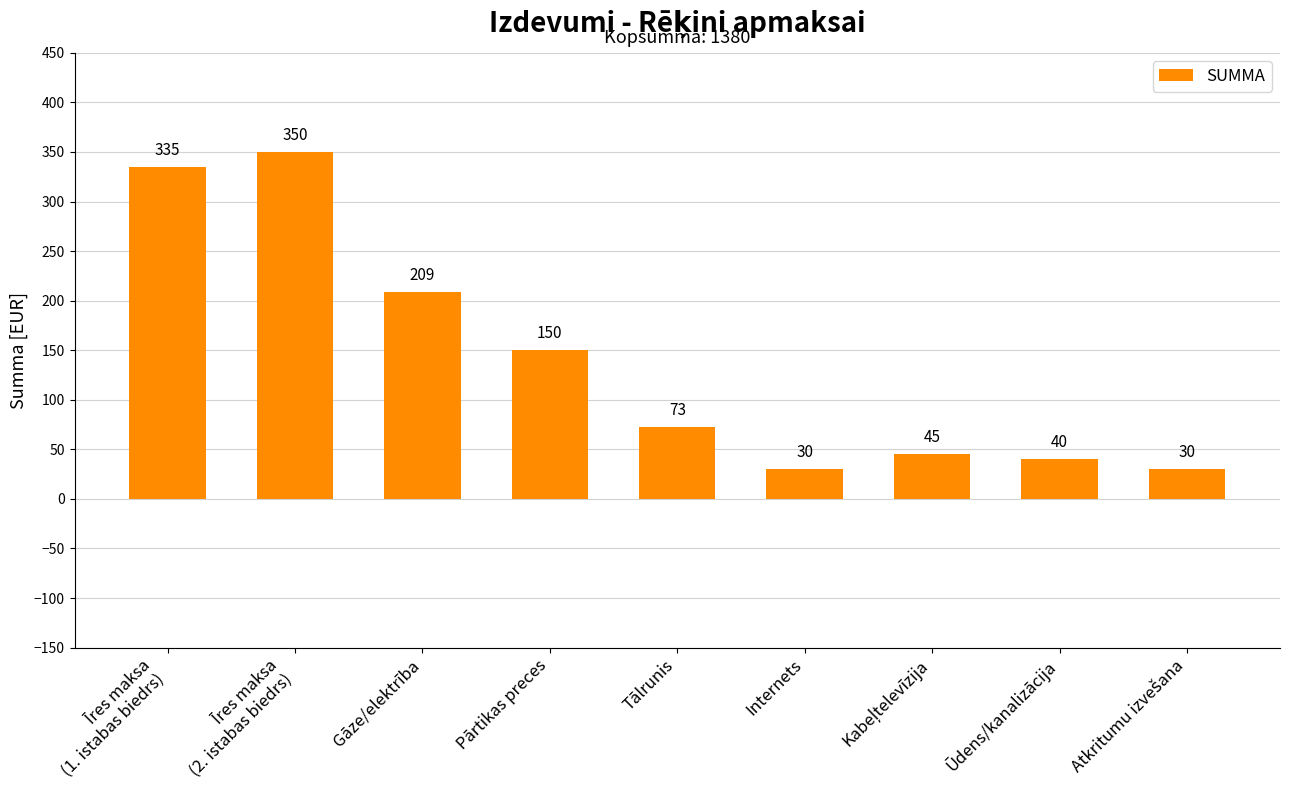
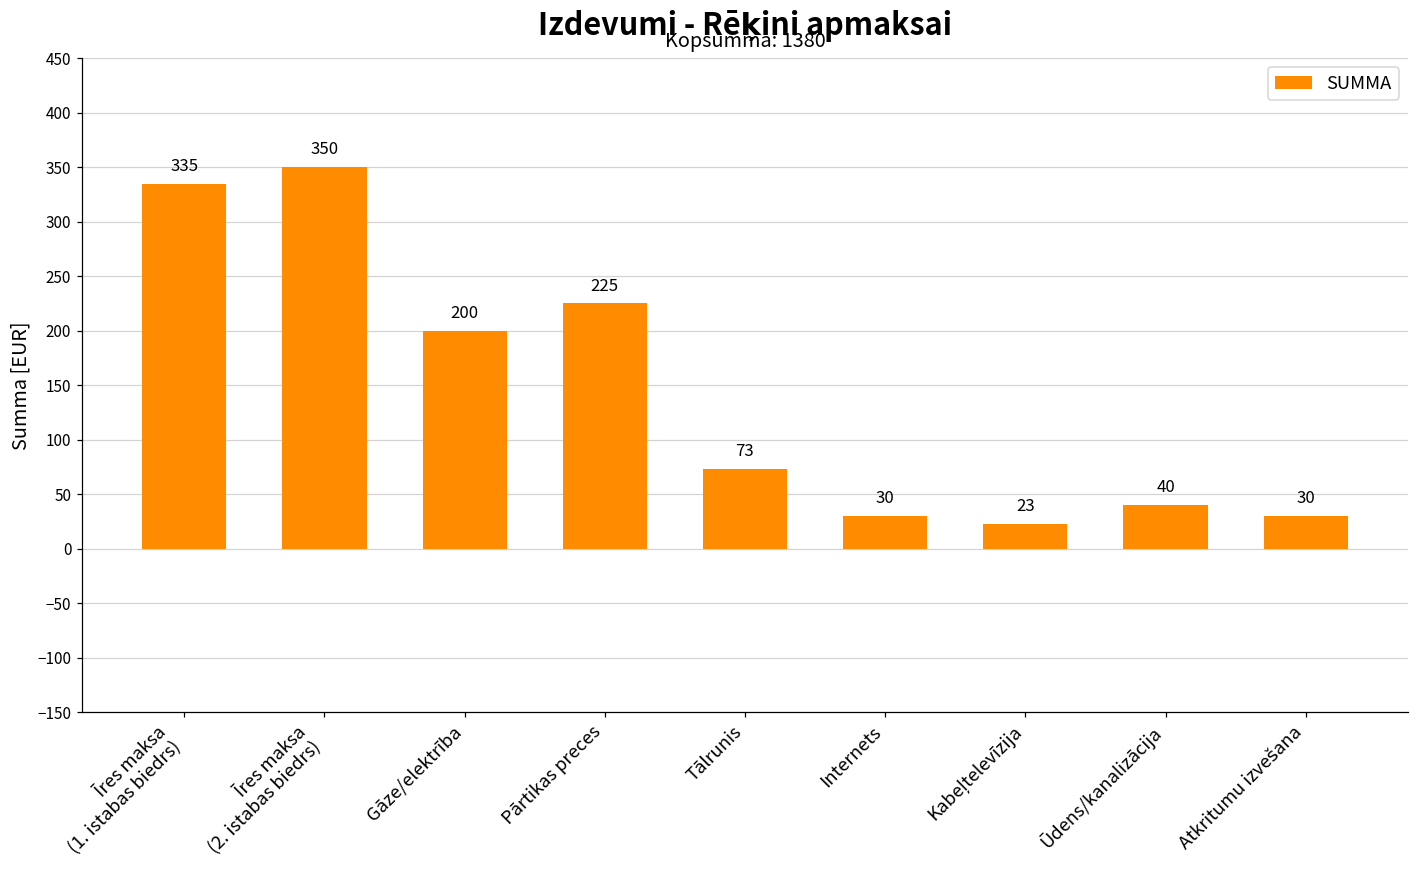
Gāze/elektrība: 209 -> 200
Pārtikas preces: 150 -> 225
Kabeļtelevīzija: 45 -> 23
